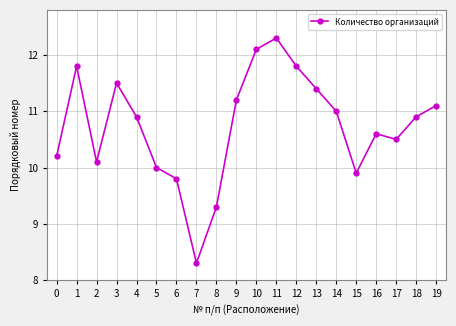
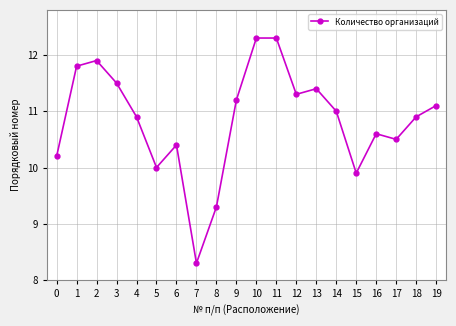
2: 10.1 -> 11.9
6: 9.8 -> 10.4
10: 12.1 -> 12.3
12: 11.8 -> 11.3
